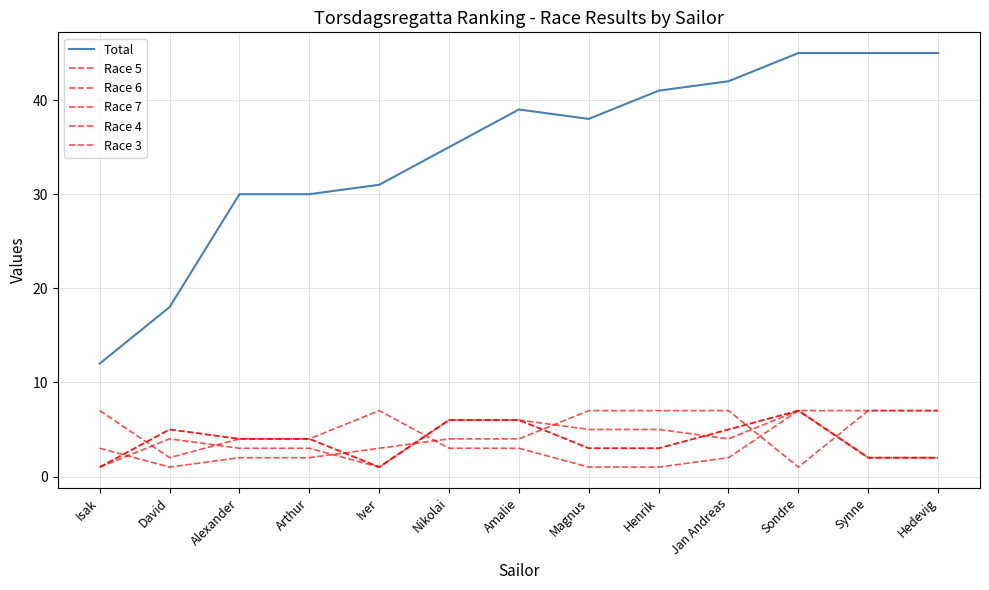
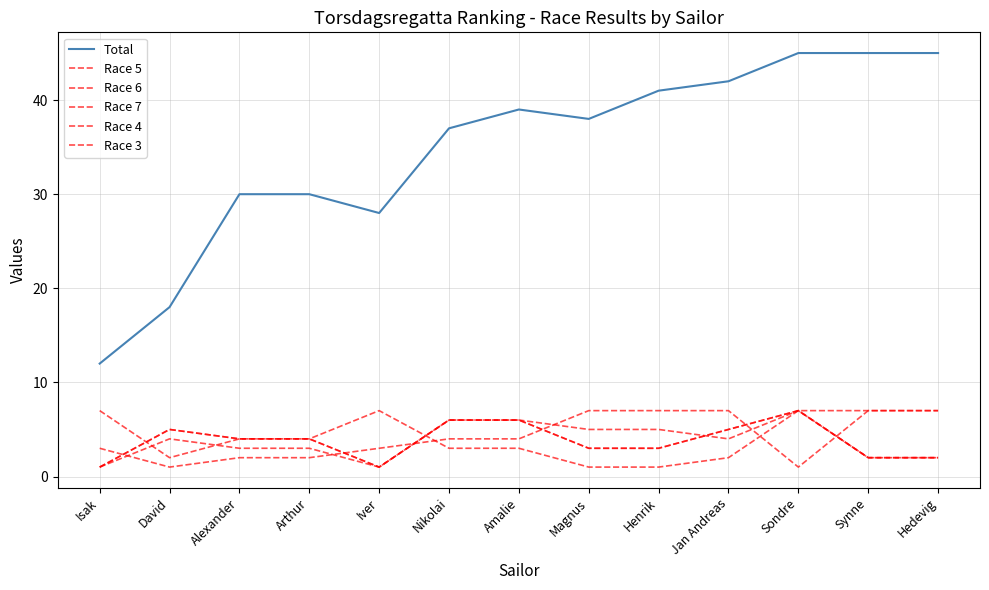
Total, Iver: 31 -> 28
Total, Nikolai: 35 -> 37
